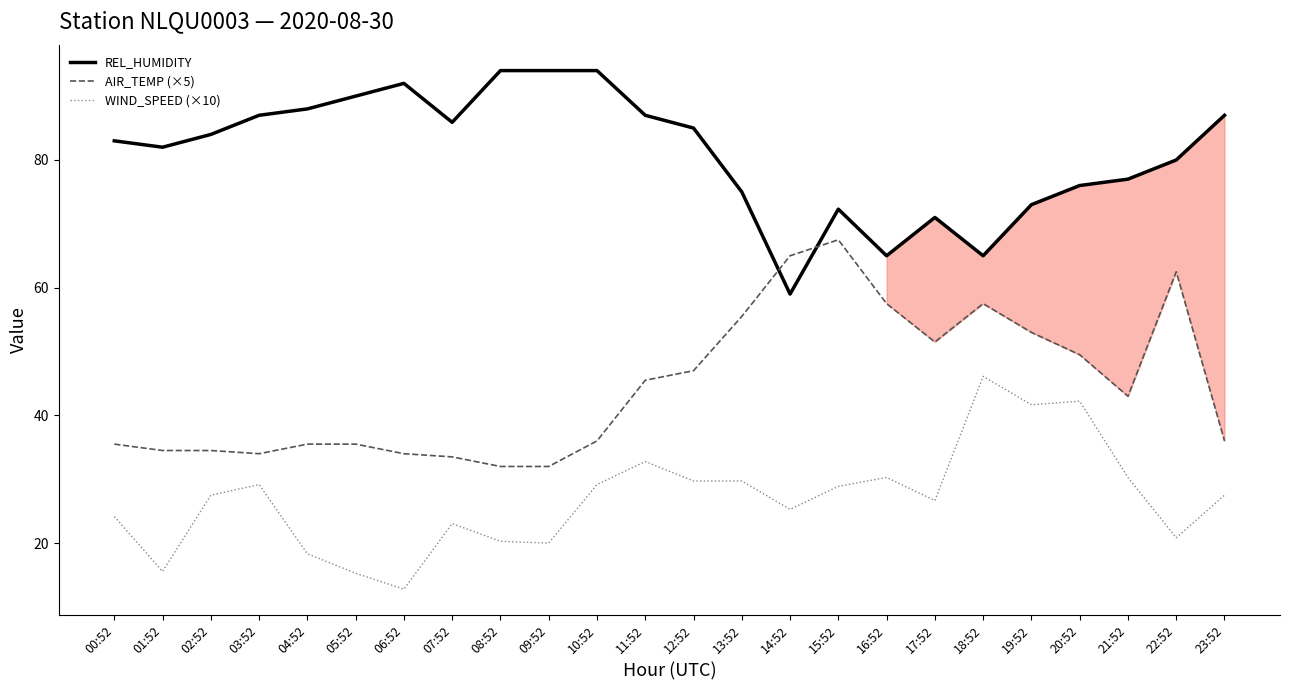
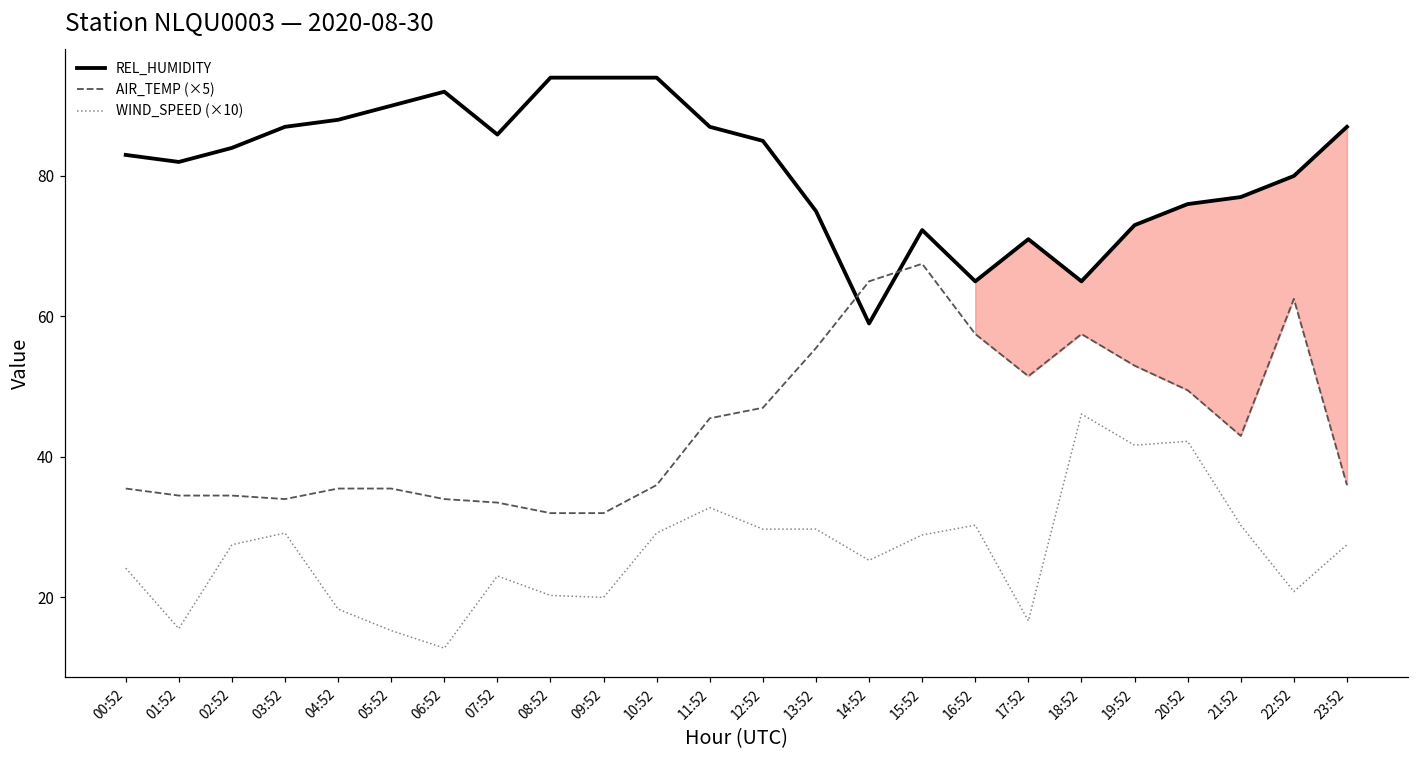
WIND_SPEED (×10), 17:52: 27 -> 17
